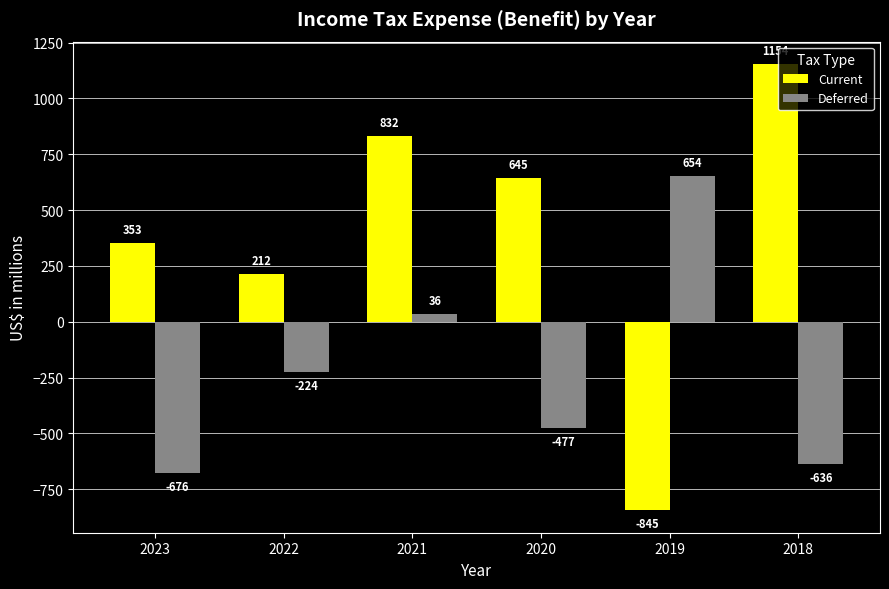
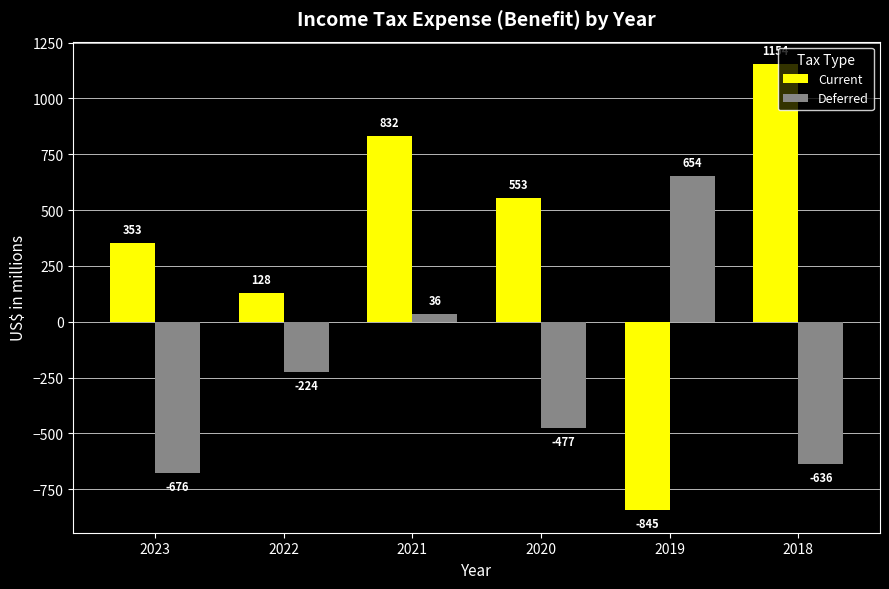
Current, 2022: 212 -> 128
Current, 2020: 645 -> 553
